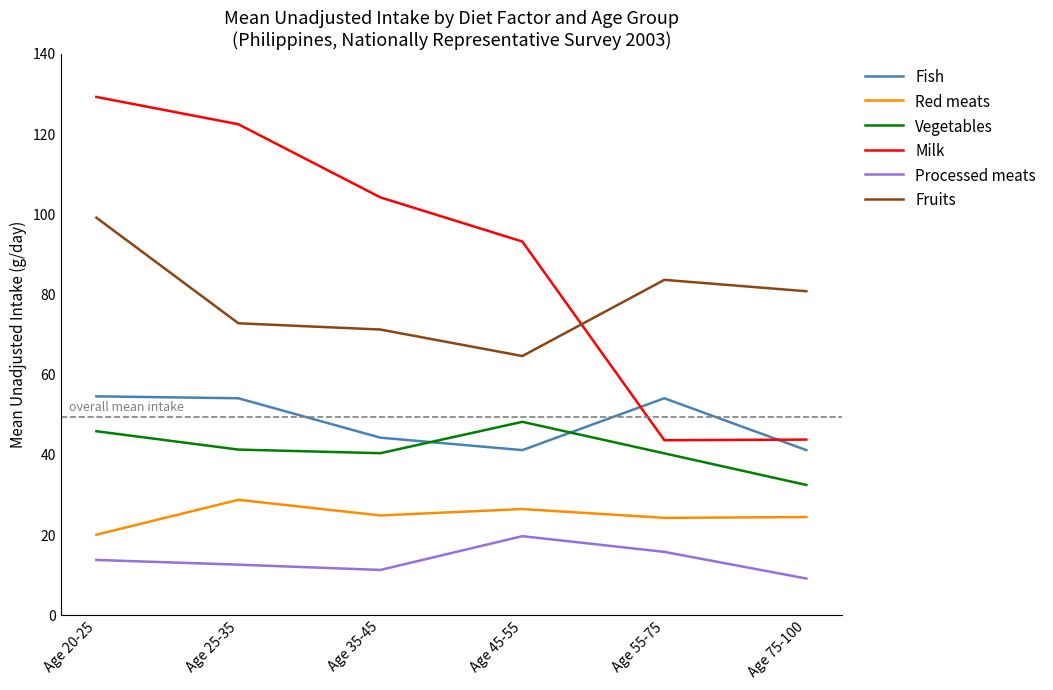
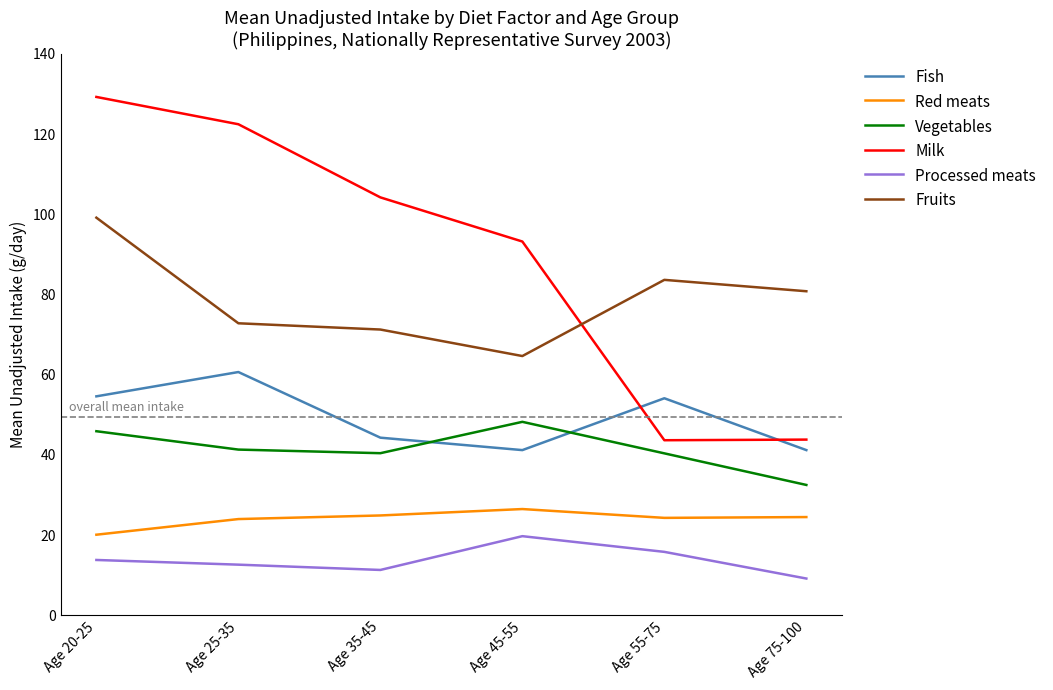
Fish, Age 25-35: 54 -> 61
Red meats, Age 25-35: 29 -> 24
